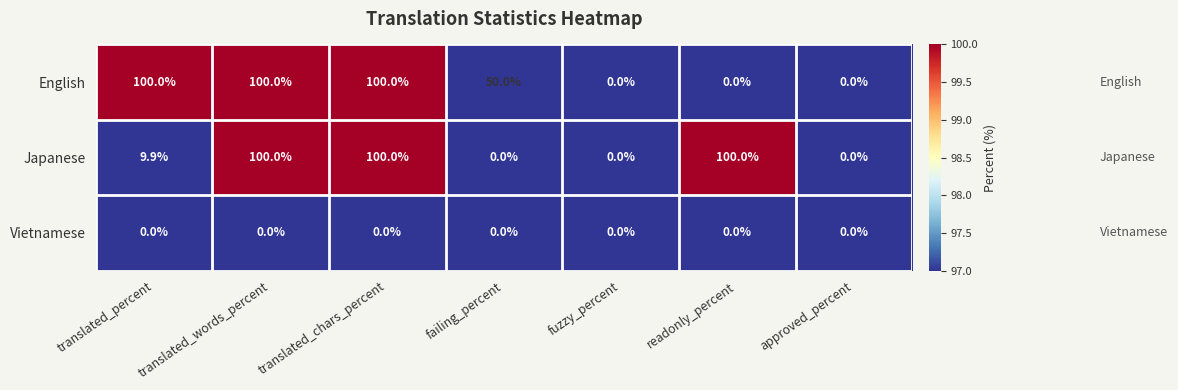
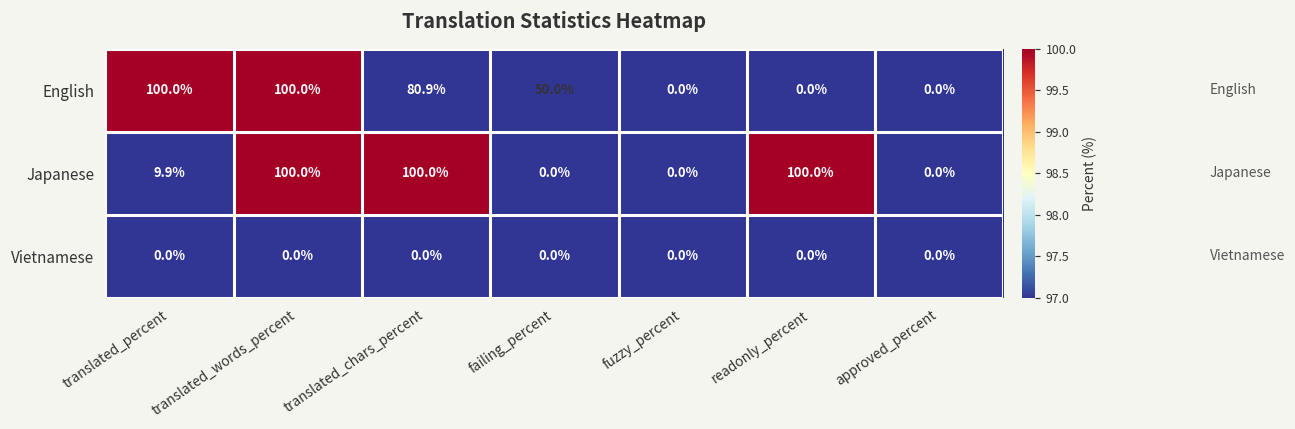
English, translated_chars_percent: 100.0% -> 80.9%
